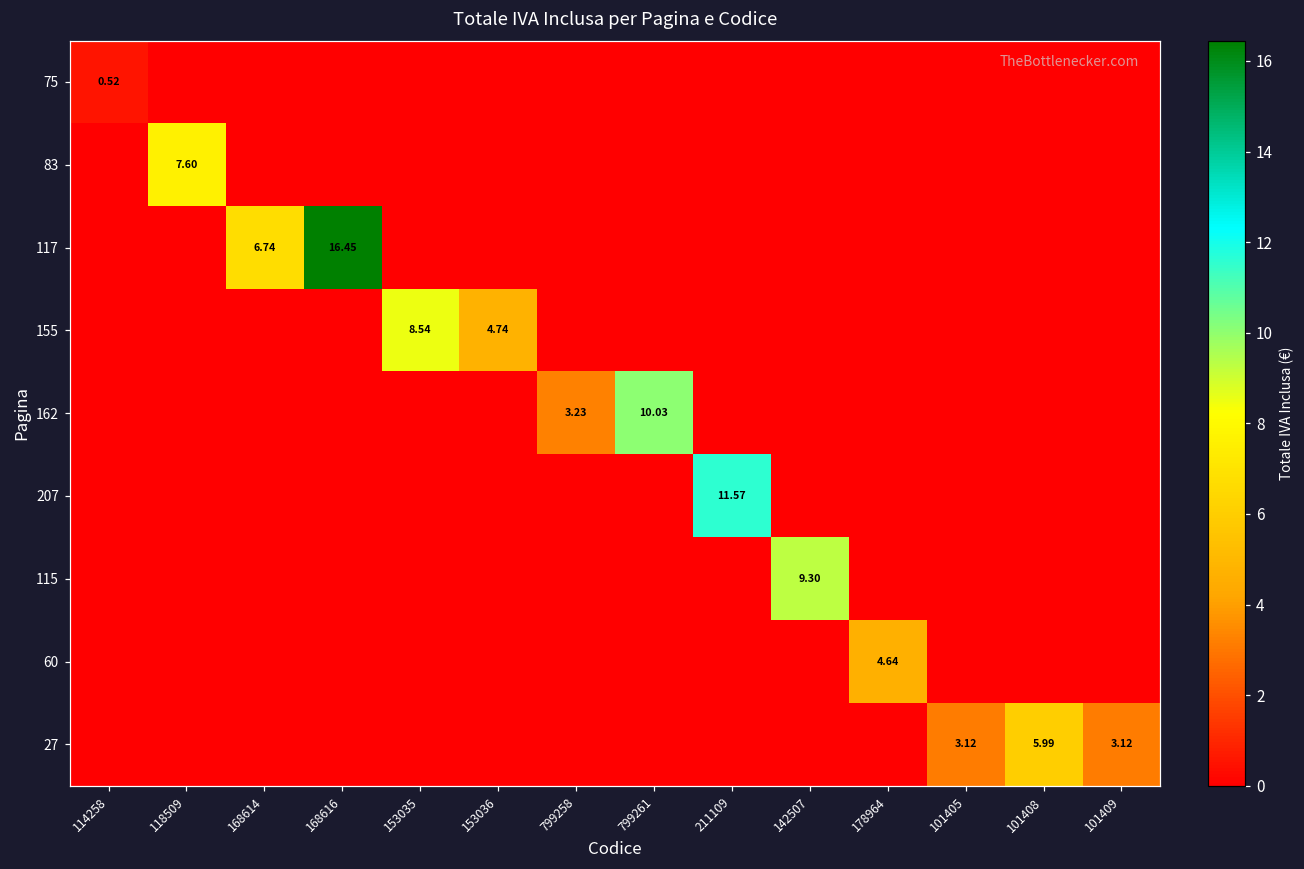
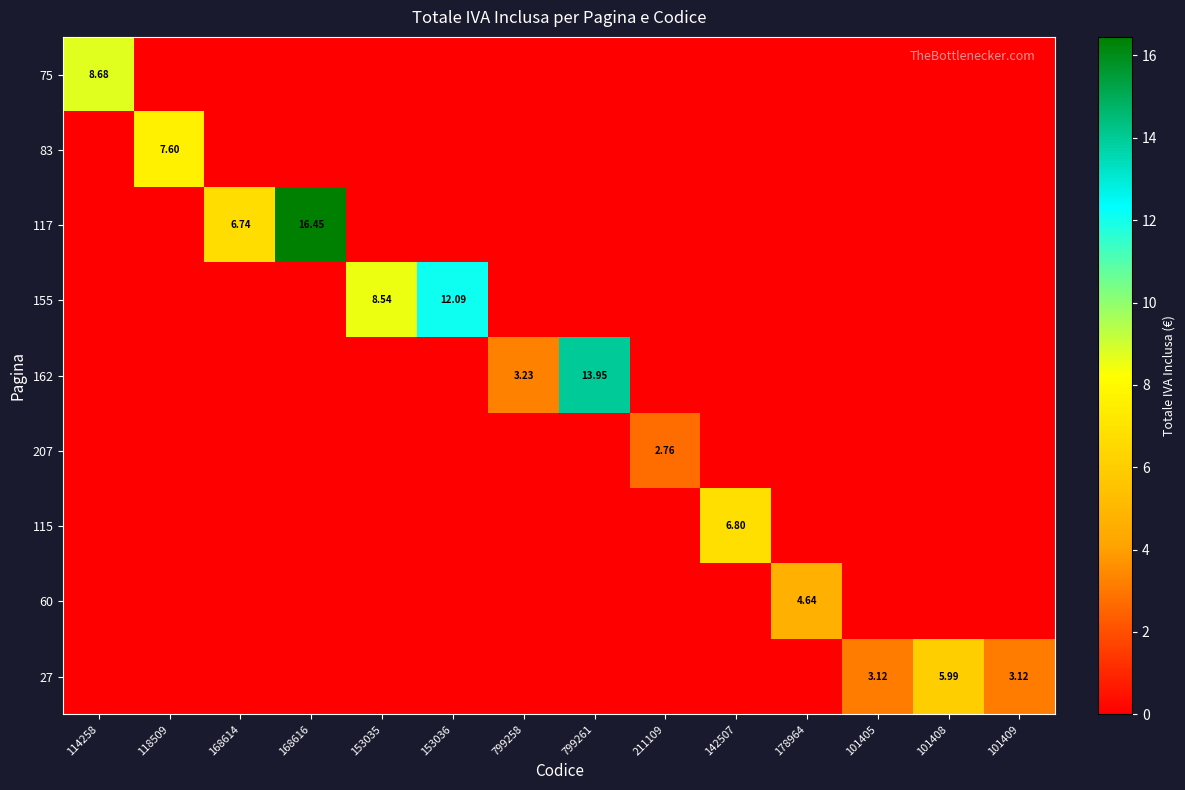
75, 114258: 0.52 -> 8.68
155, 153036: 4.74 -> 12.09
162, 799261: 10.03 -> 13.95
207, 211109: 11.57 -> 2.76
115, 142507: 9.30 -> 6.80
